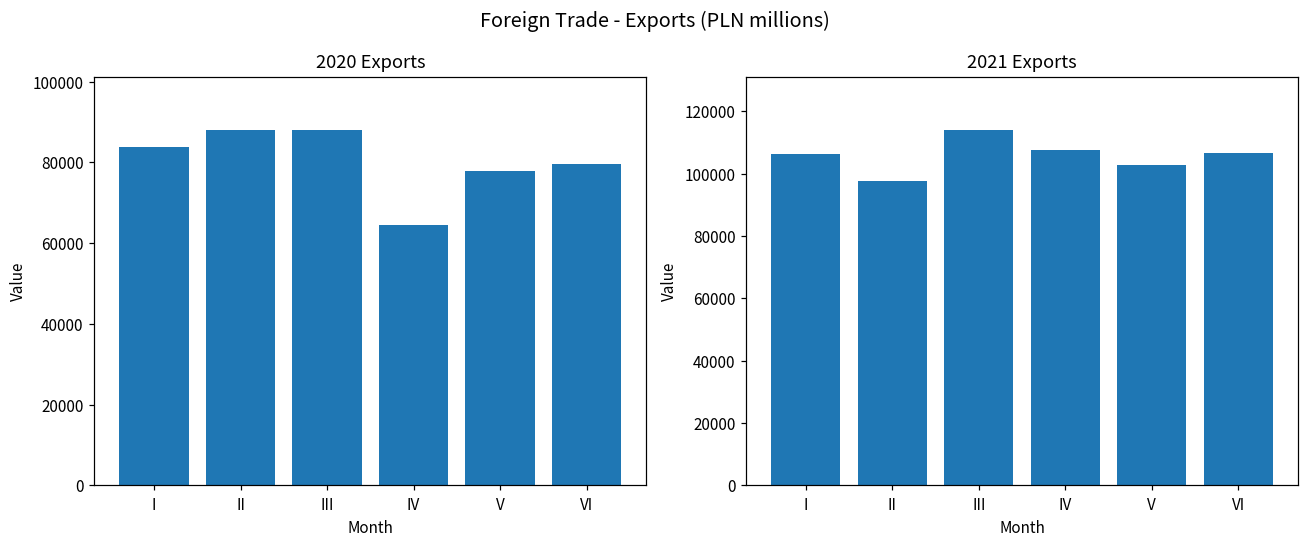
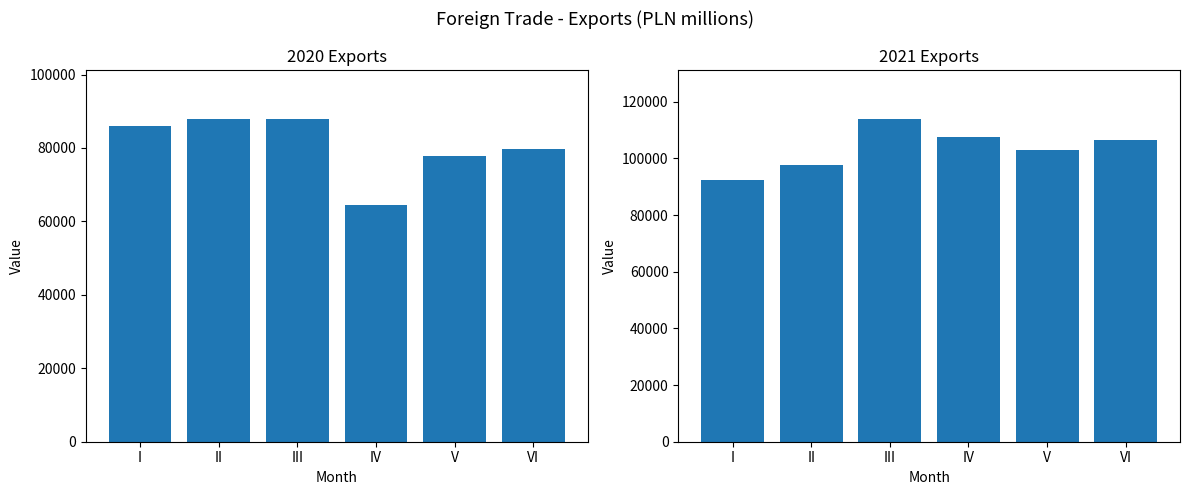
2020 Exports, I: 84000 -> 86000
2021 Exports, I: 106000 -> 92000
